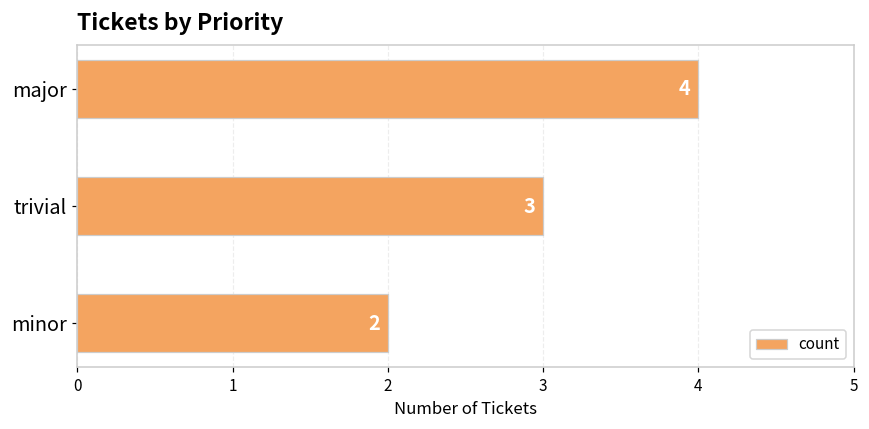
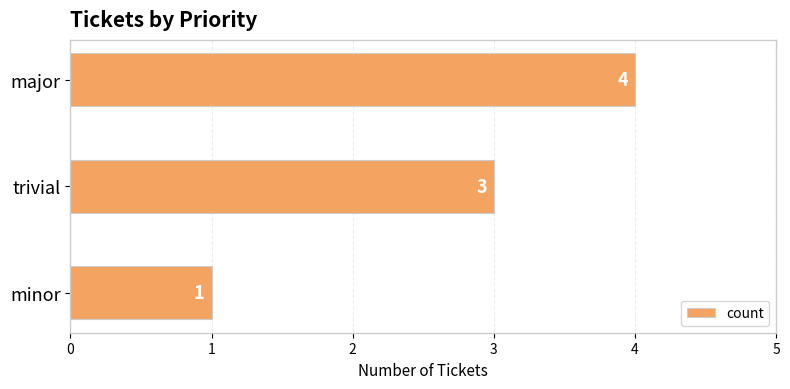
minor: 2 -> 1
